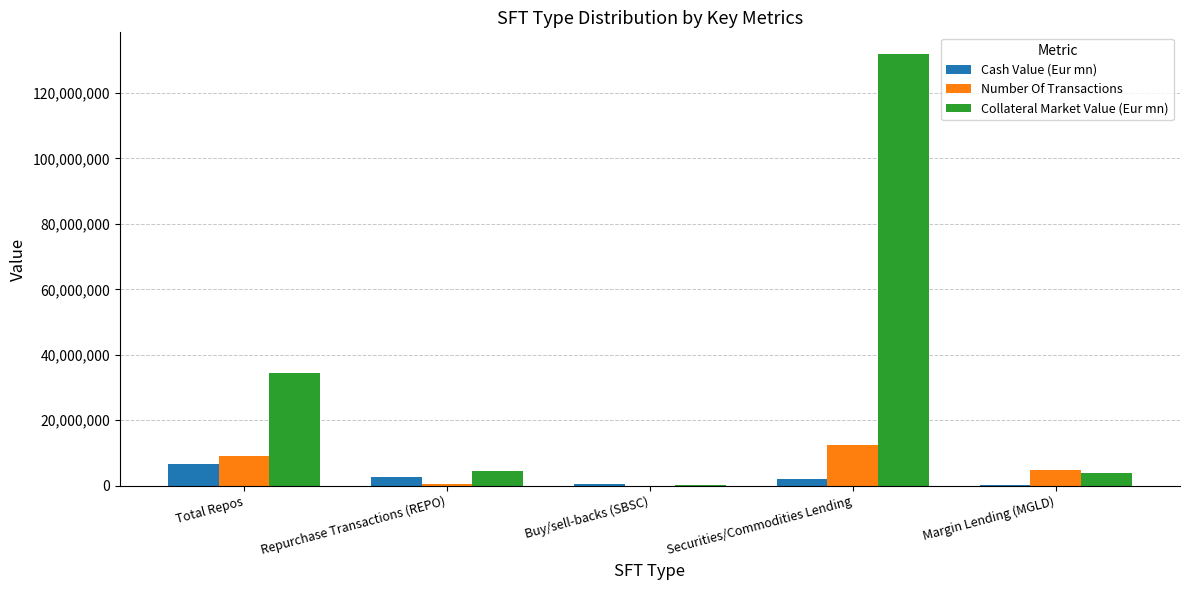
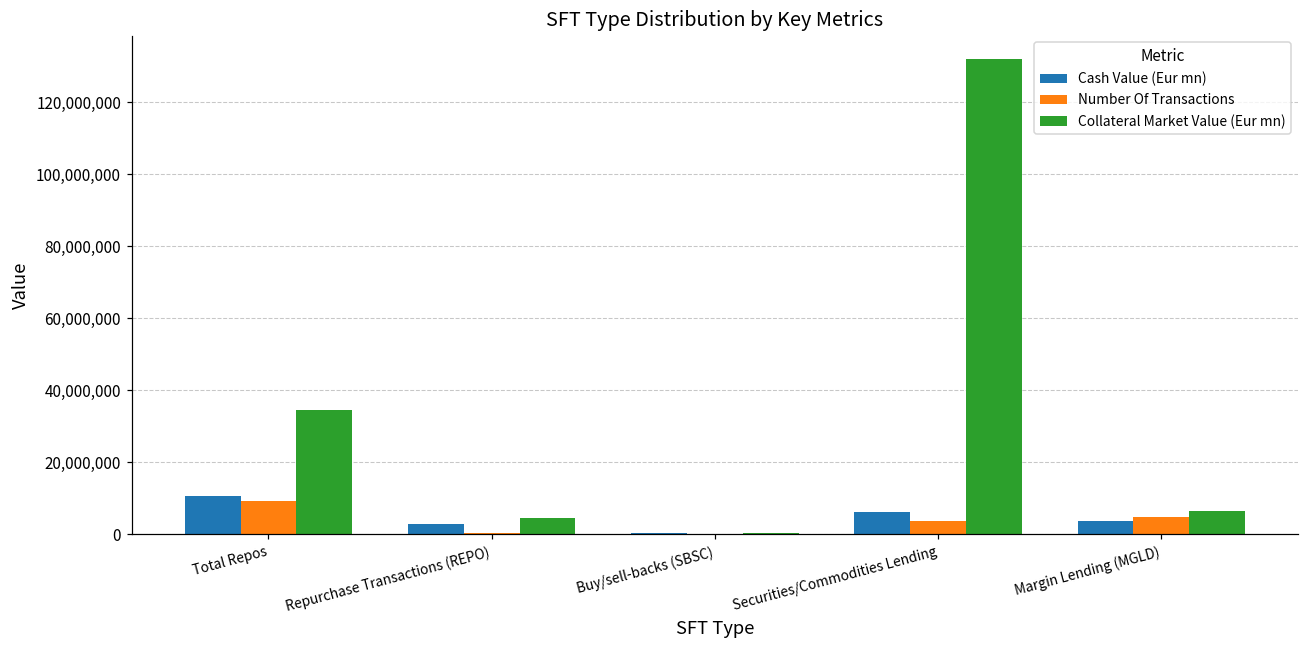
Cash Value (Eur mn), Total Repos: 7,000,000 -> 11,000,000
Cash Value (Eur mn), Securities/Commodities Lending: 2,000,000 -> 6,000,000
Number Of Transactions, Securities/Commodities Lending: 12,000,000 -> 4,000,000
Cash Value (Eur mn), Margin Lending (MGLD): 0 -> 4,000,000
Collateral Market Value (Eur mn), Margin Lending (MGLD): 4,000,000 -> 6,000,000
